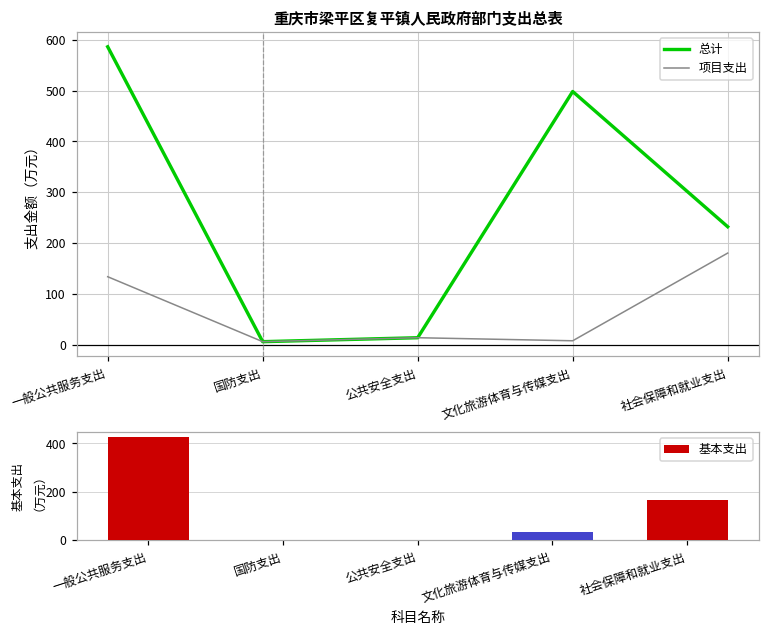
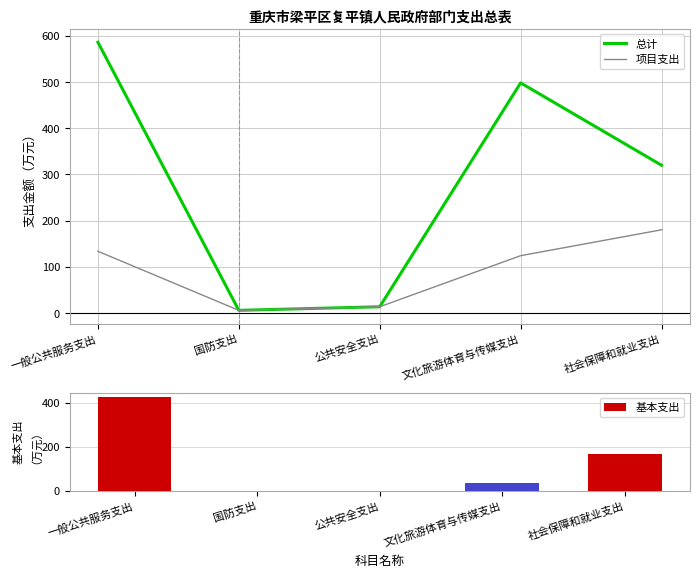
重庆市梁平区复平镇人民政府部门支出总表, 项目支出, 文化旅游体育与传媒支出: 10 -> 120
重庆市梁平区复平镇人民政府部门支出总表, 总计, 社会保障和就业支出: 230 -> 320
